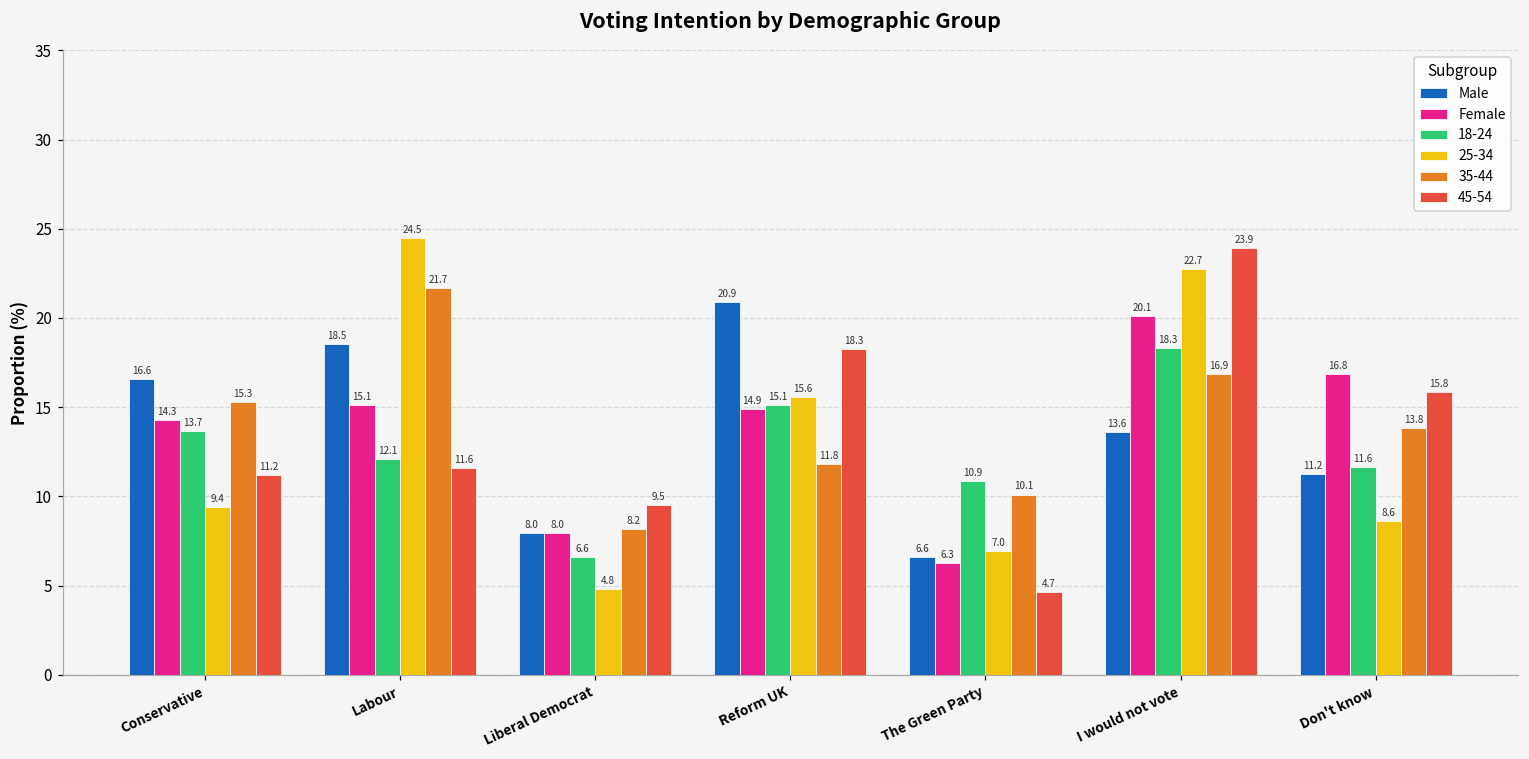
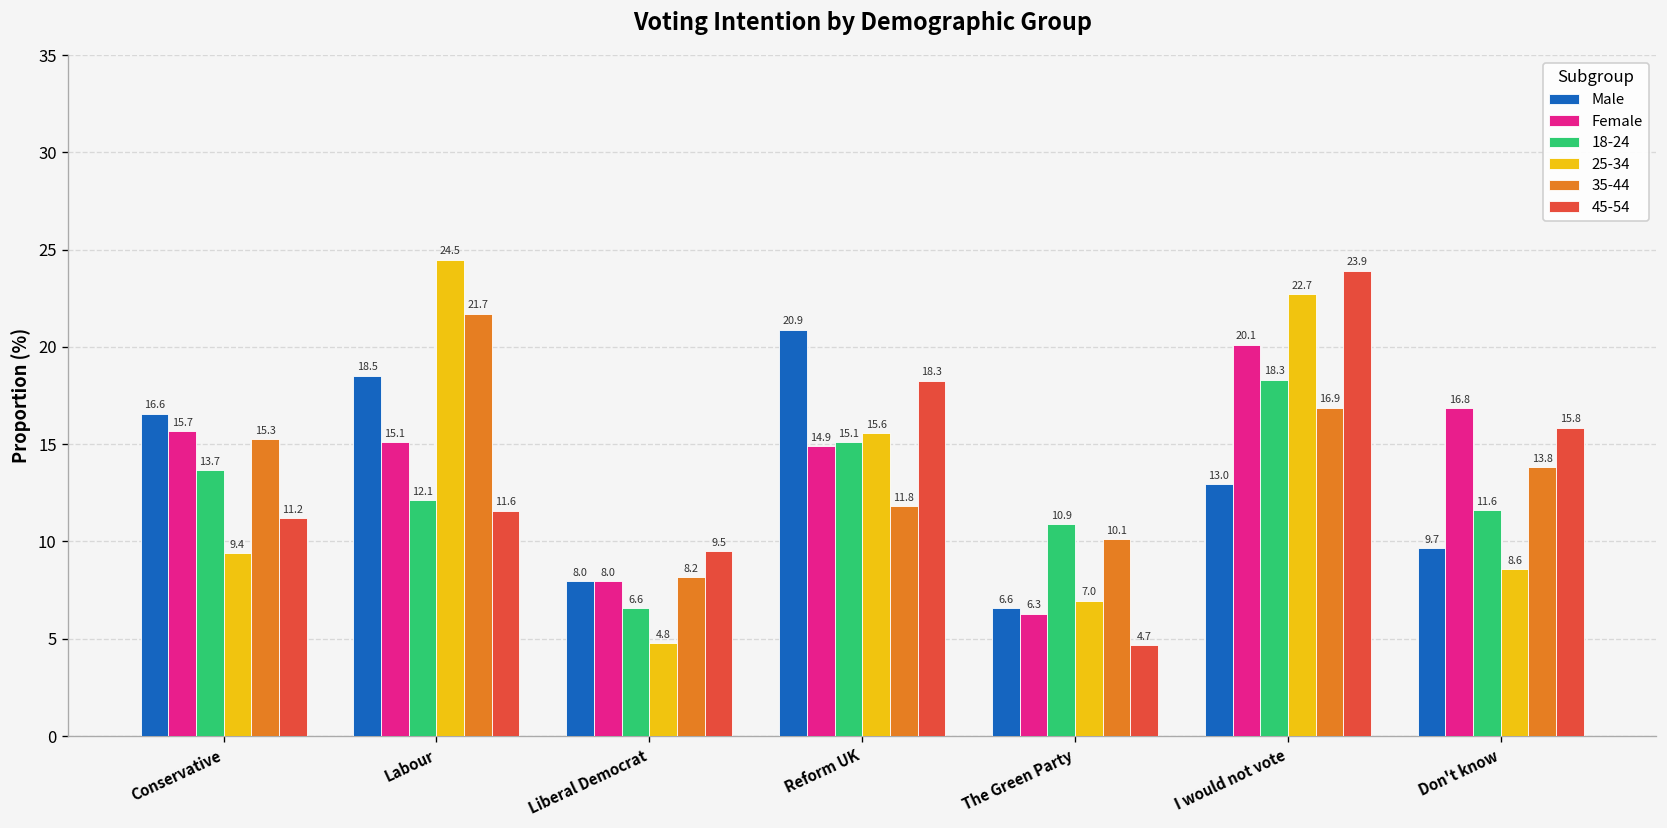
Female, Conservative: 14.3 -> 15.7
Male, I would not vote: 13.6 -> 13.0
Male, Don't know: 11.2 -> 9.7
